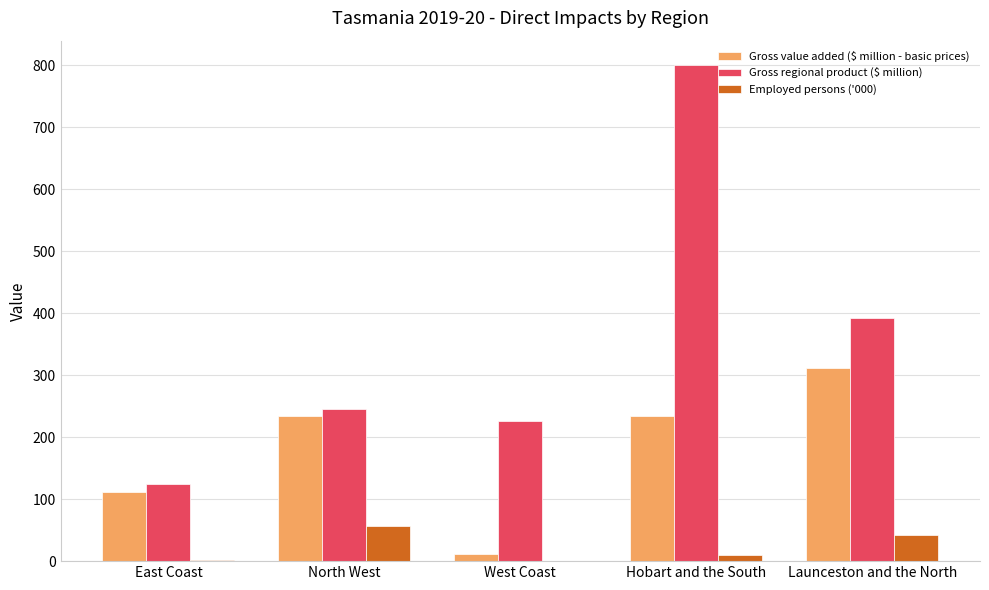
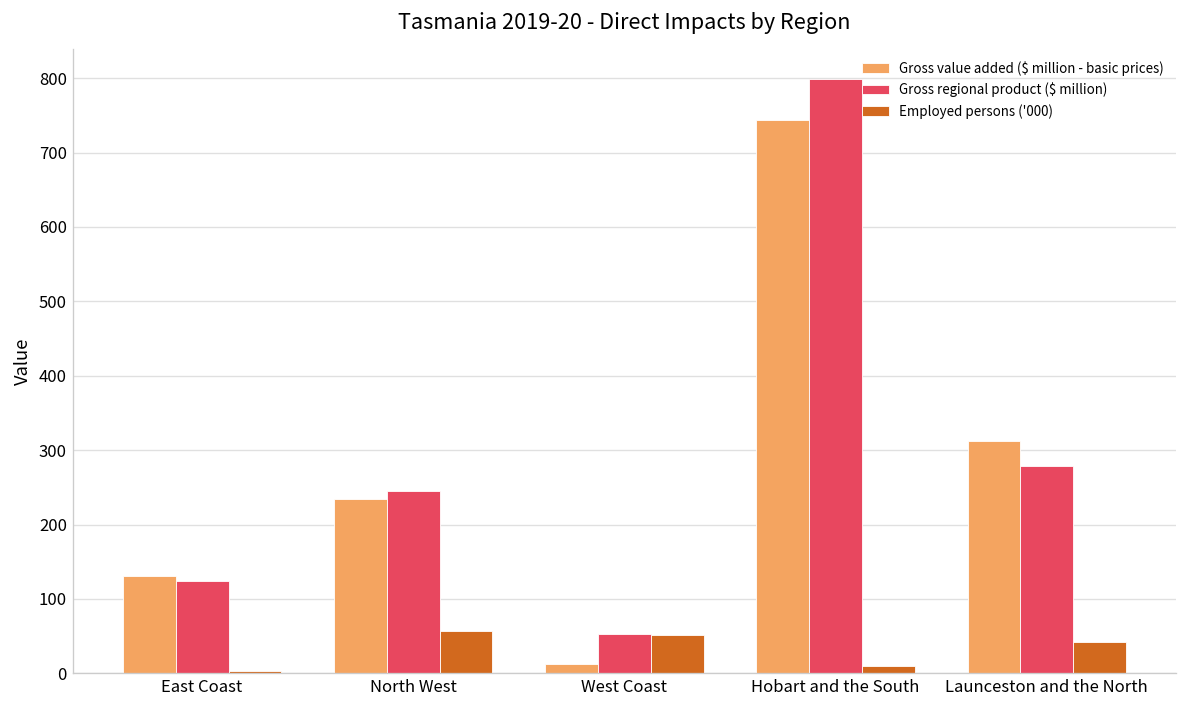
Gross value added ($ million - basic prices), East Coast: 110 -> 130
Gross regional product ($ million), West Coast: 230 -> 50
Employed persons ('000), West Coast: 0 -> 50
Gross value added ($ million - basic prices), Hobart and the South: 230 -> 740
Gross regional product ($ million), Launceston and the North: 390 -> 280
